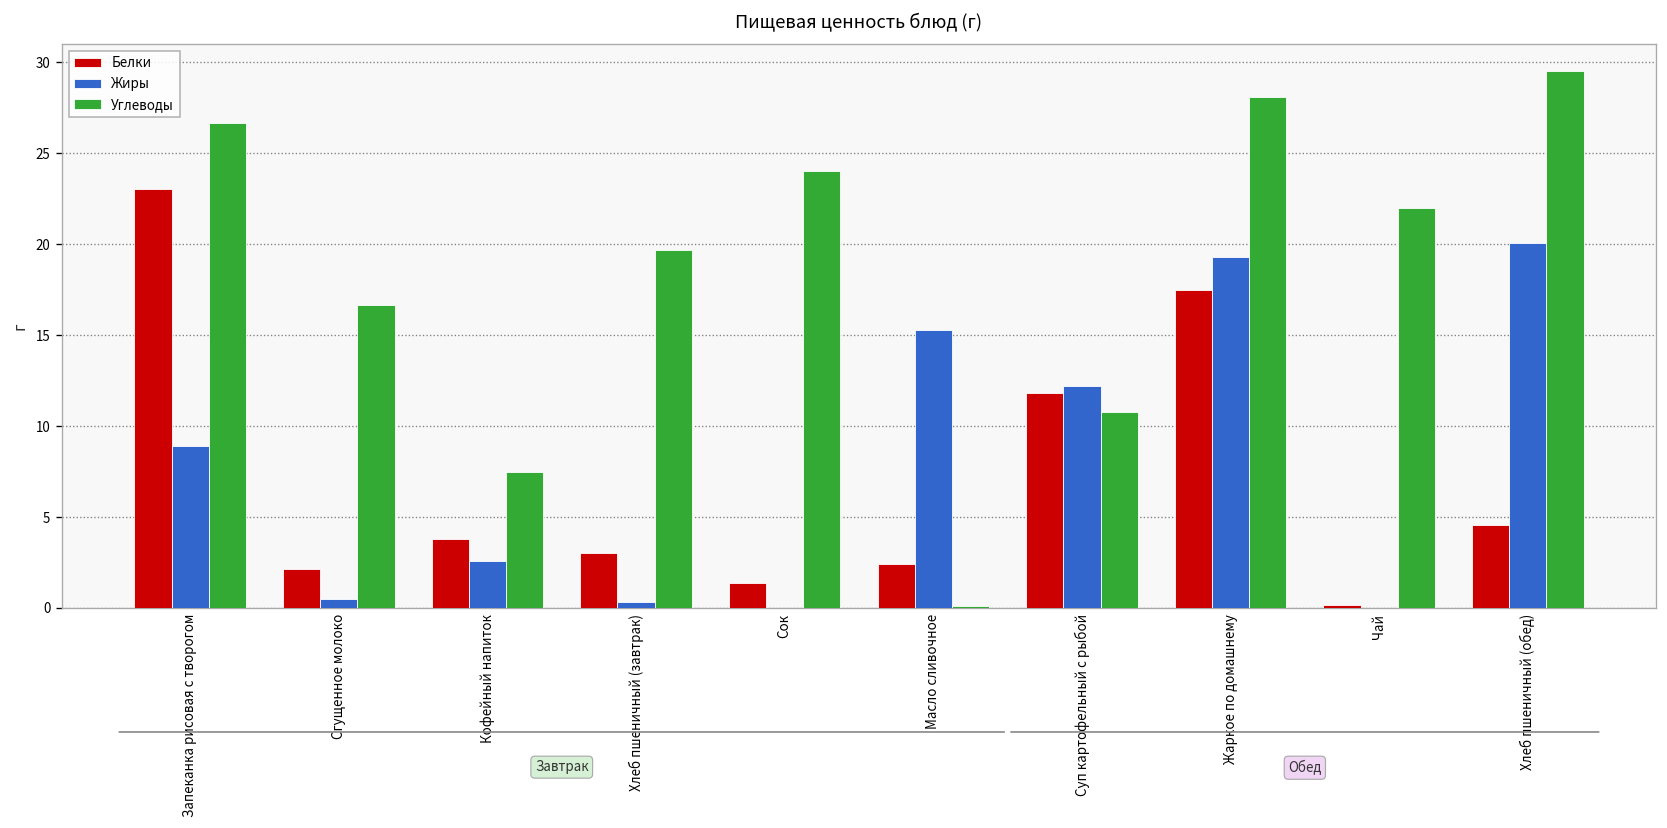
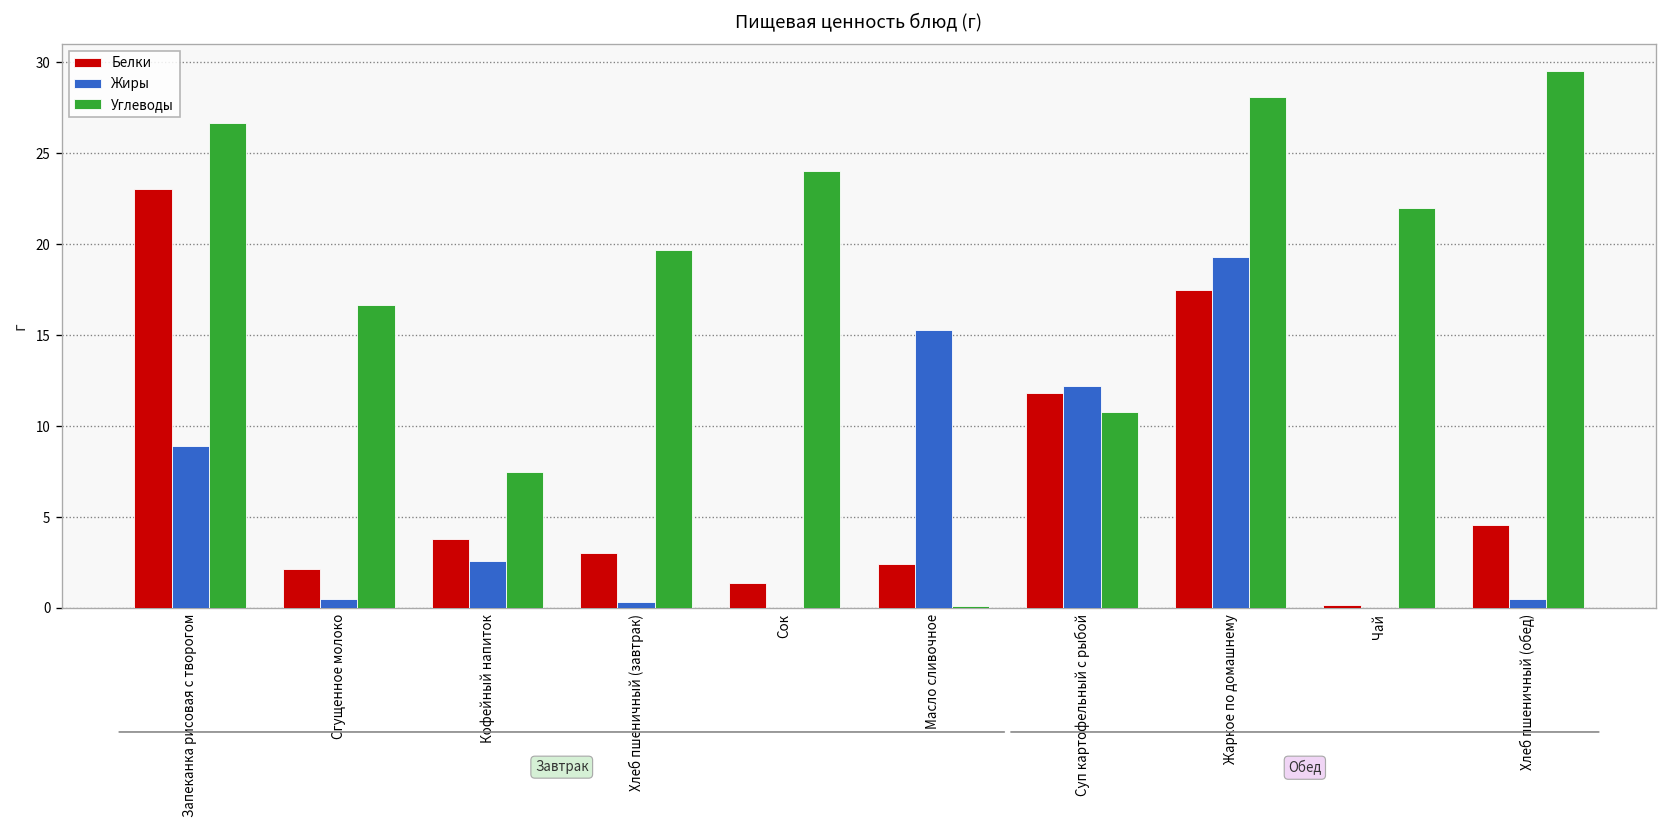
Жиры, Хлеб пшеничный (обед): 20.1 -> 0.5
